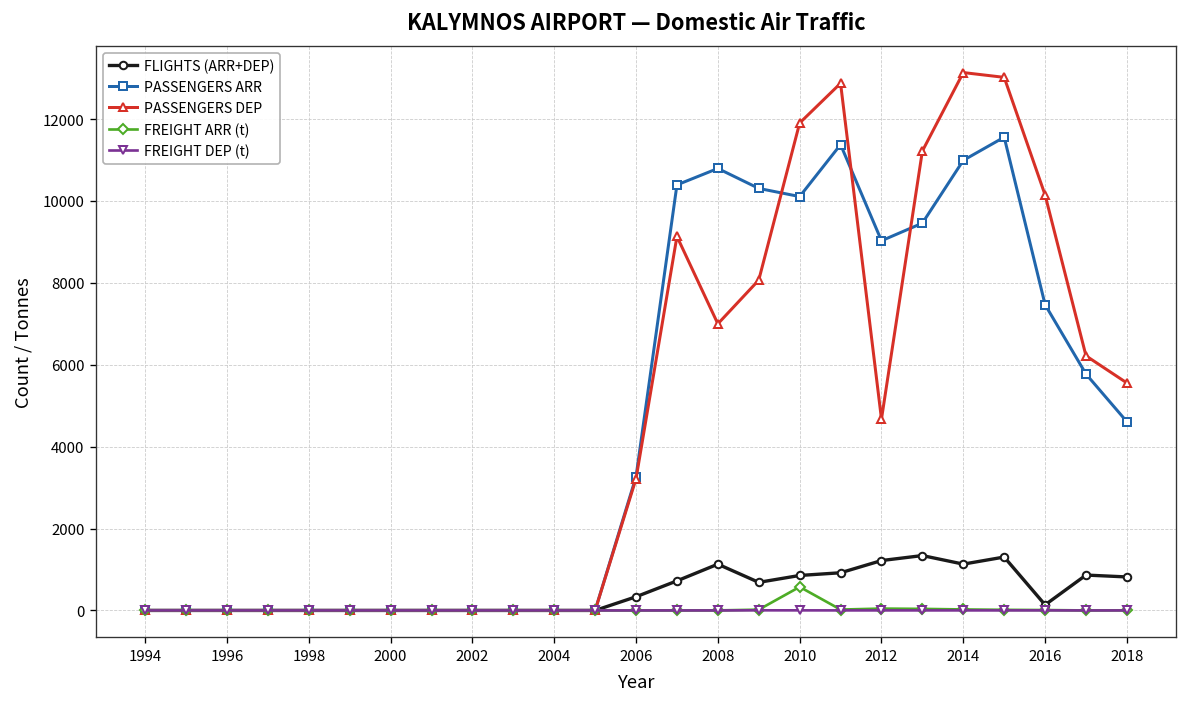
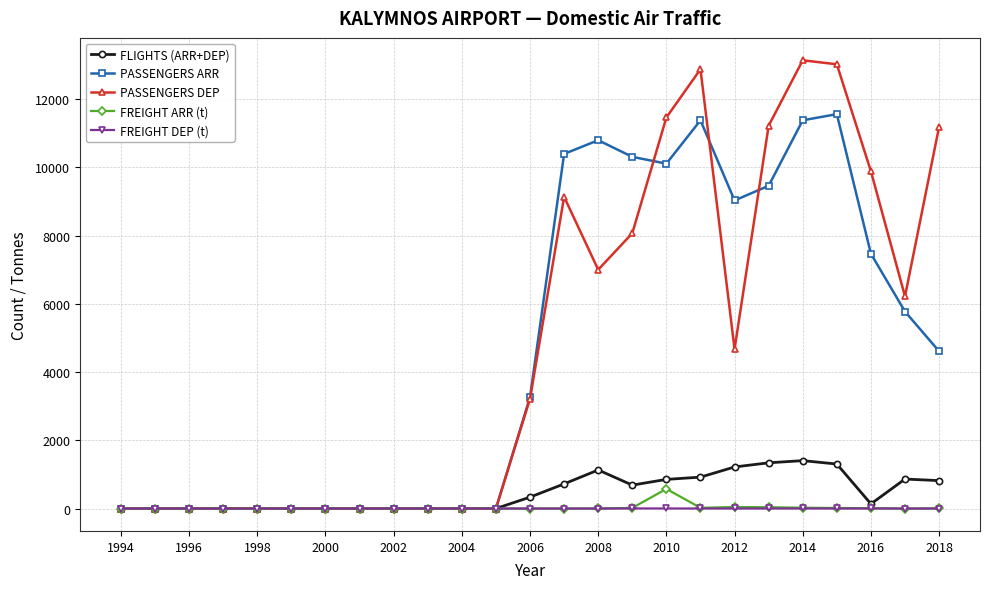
PASSENGERS DEP, 2010: 11900 -> 11500
FLIGHTS (ARR+DEP), 2014: 1100 -> 1400
PASSENGERS ARR, 2014: 11000 -> 11400
PASSENGERS DEP, 2016: 10100 -> 9900
PASSENGERS DEP, 2018: 5600 -> 11200
